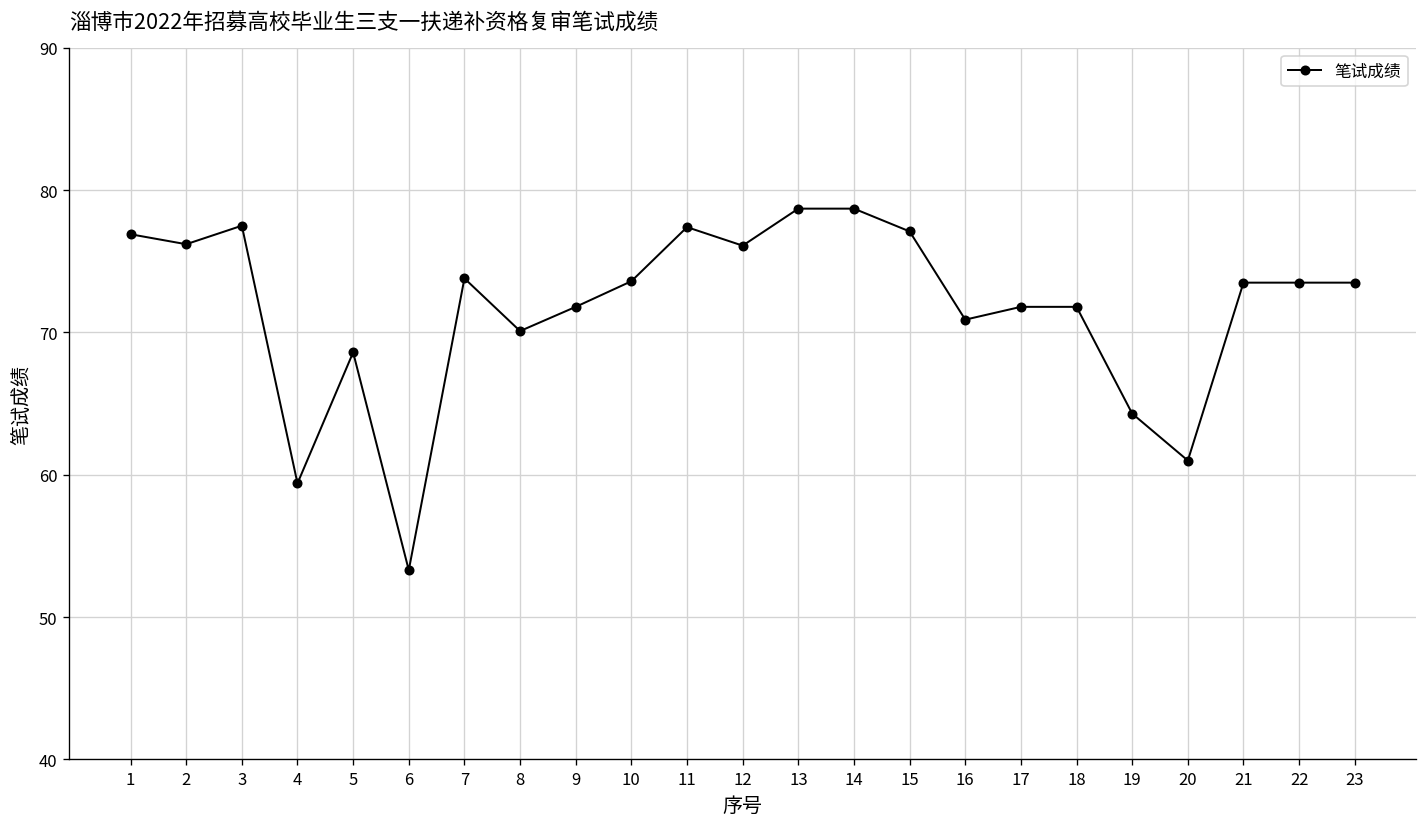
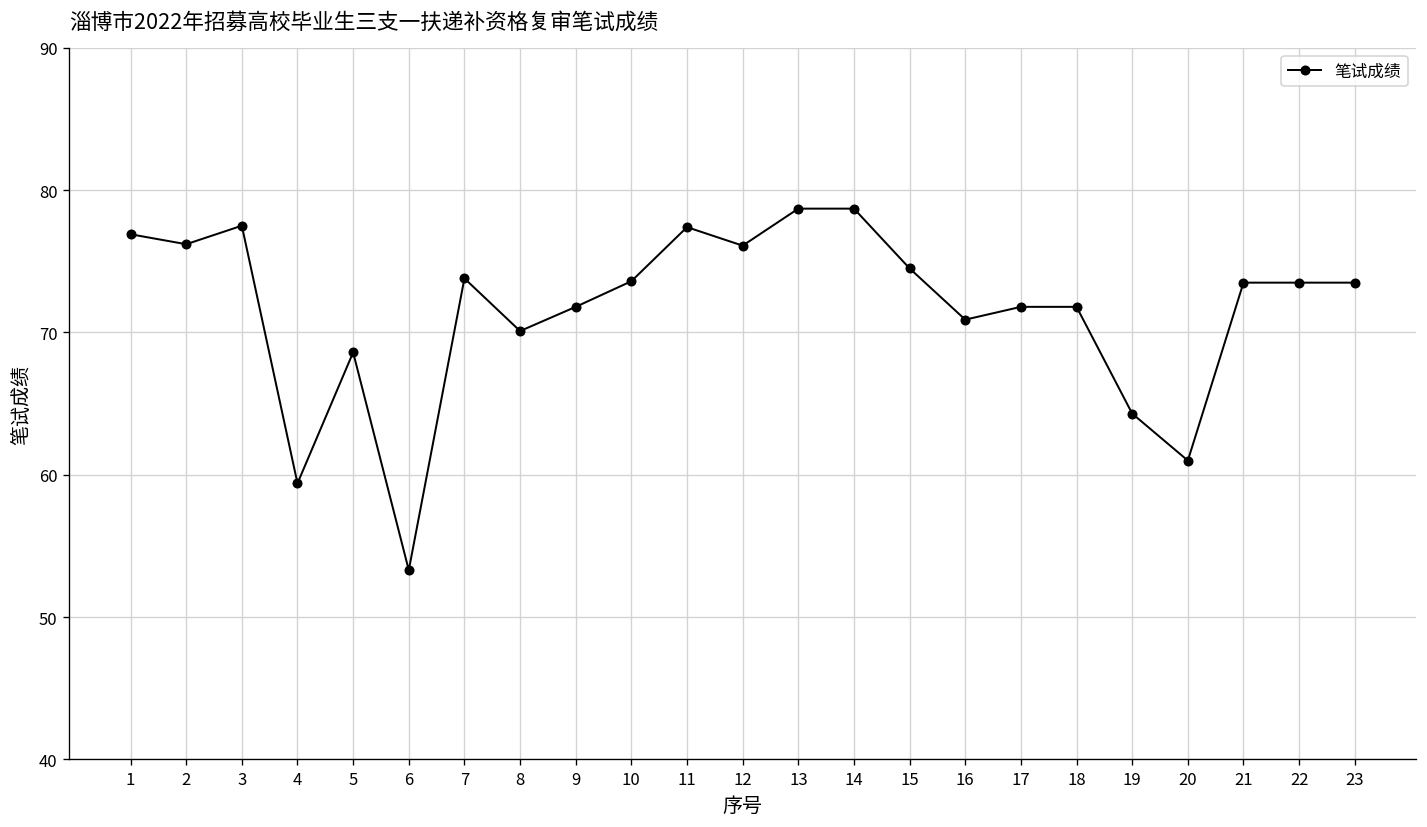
15: 77.1 -> 74.5
